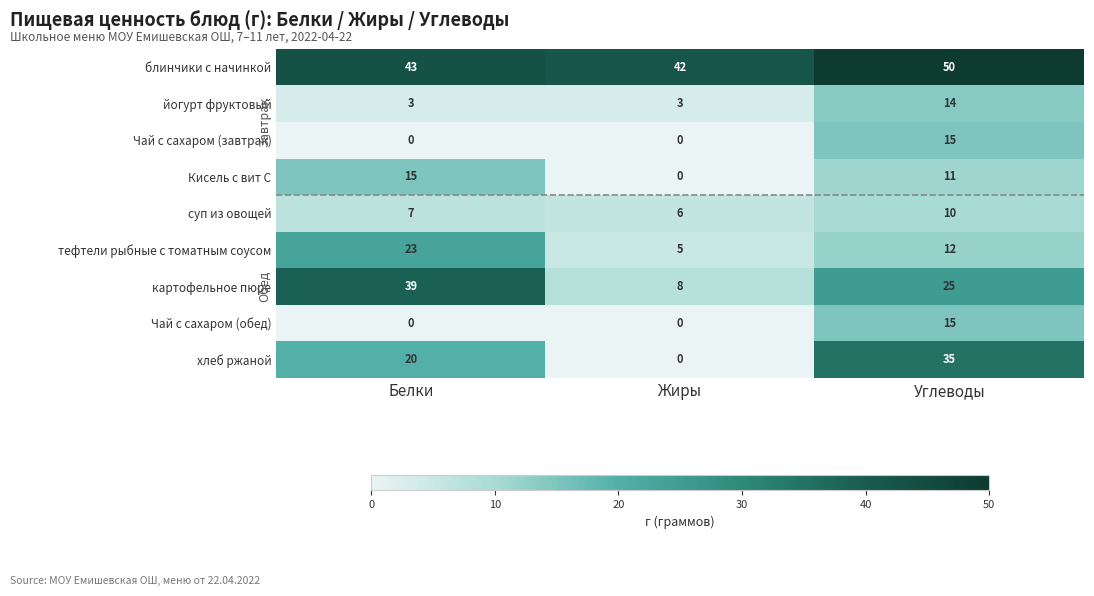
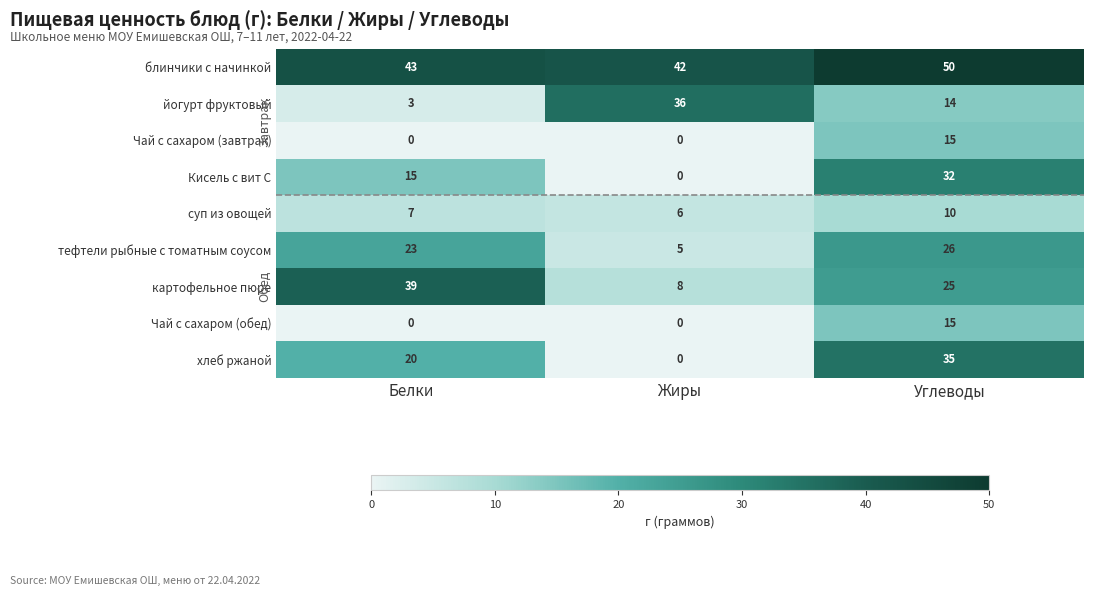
йогурт фруктовый, Жиры: 3 -> 36
Кисель с вит С, Углеводы: 11 -> 32
тефтели рыбные с томатным соусом, Углеводы: 12 -> 26
